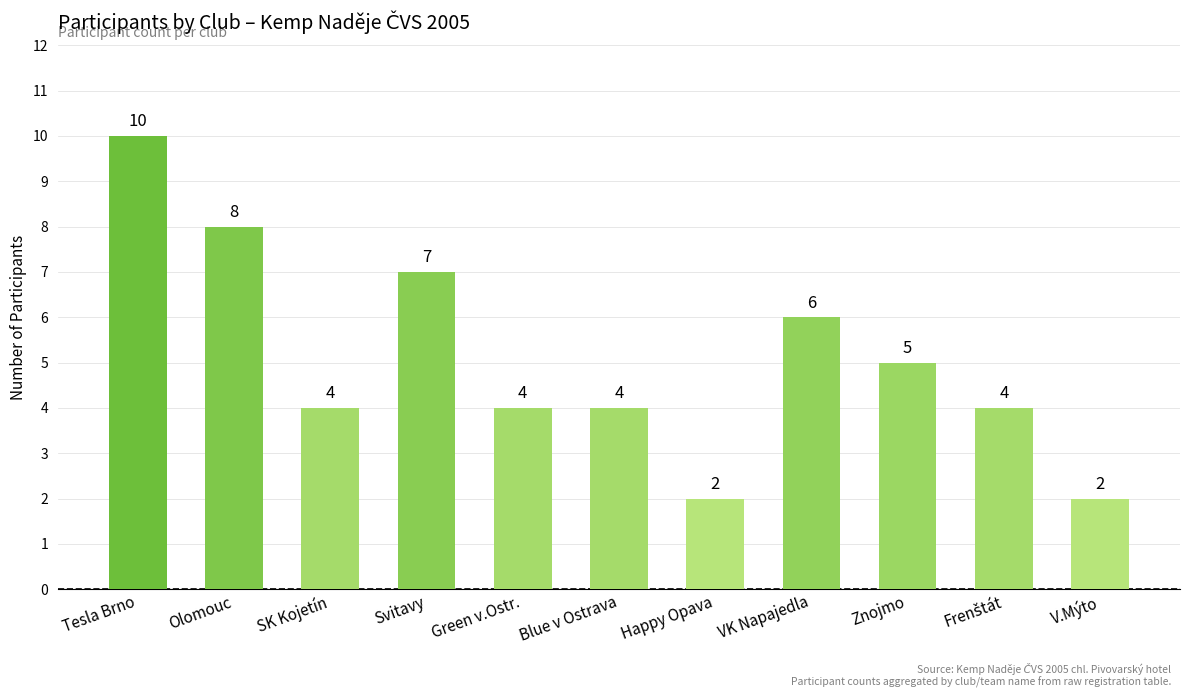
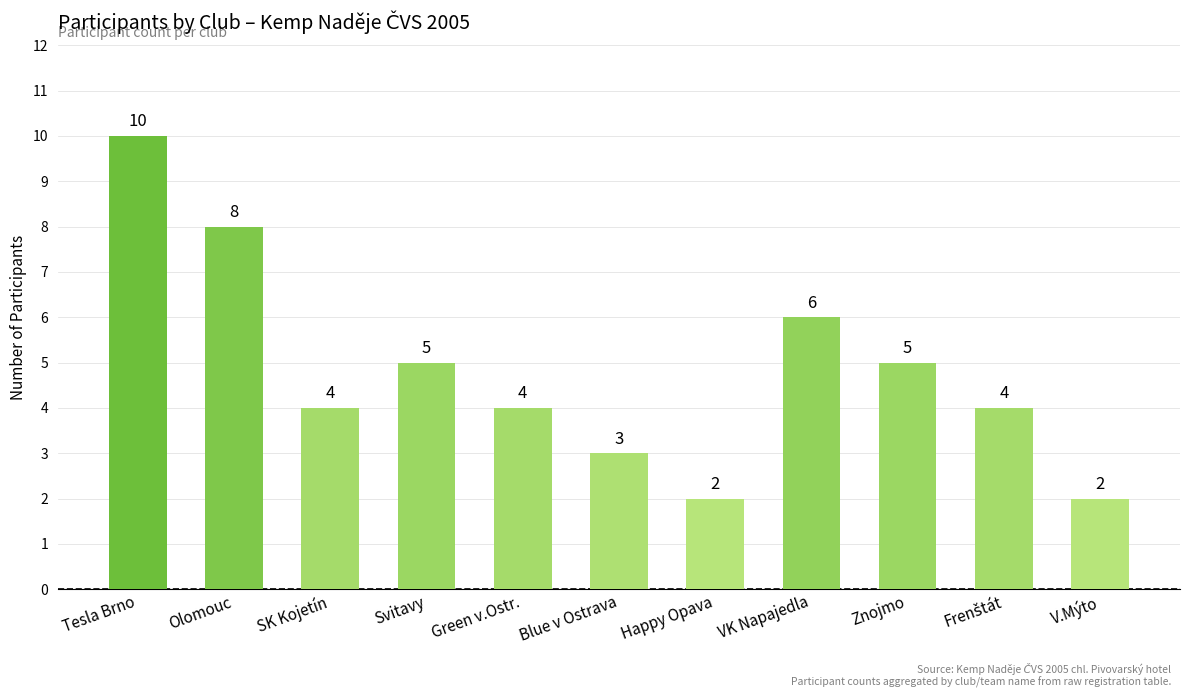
Svitavy: 7 -> 5
Blue v Ostrava: 4 -> 3
